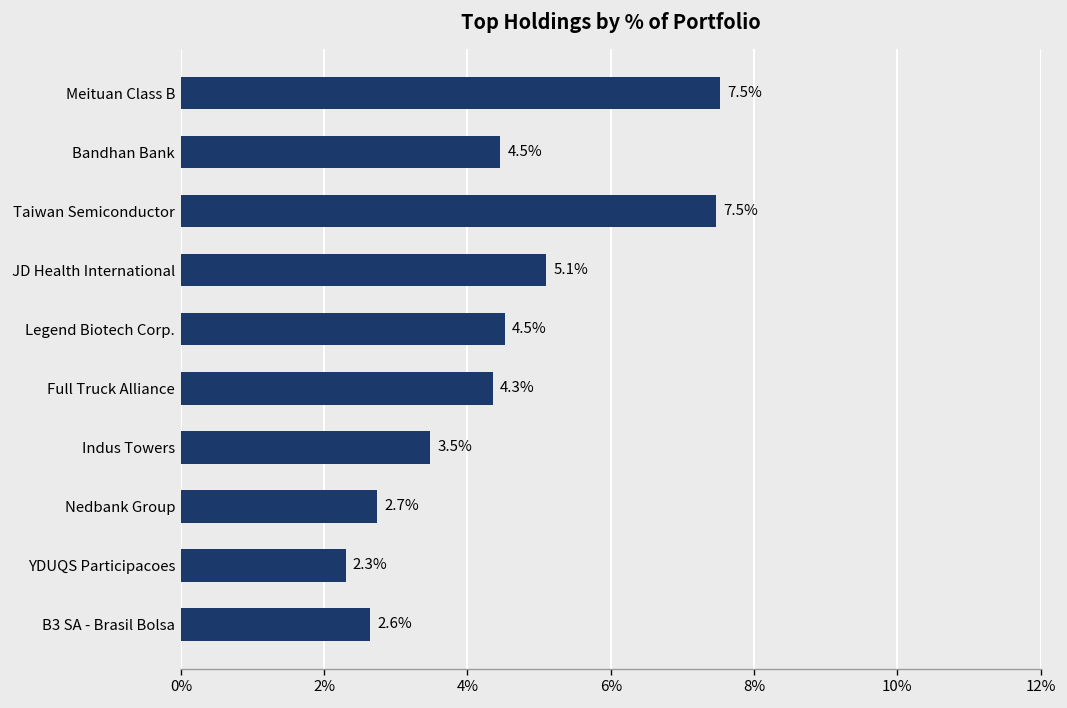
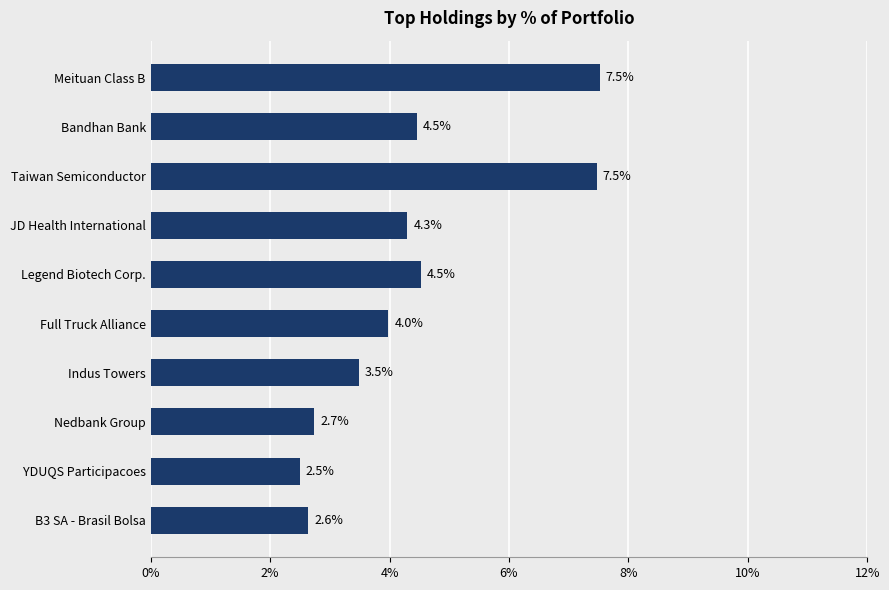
JD Health International: 5.1% -> 4.3%
Full Truck Alliance: 4.3% -> 4.0%
YDUQS Participacoes: 2.3% -> 2.5%
